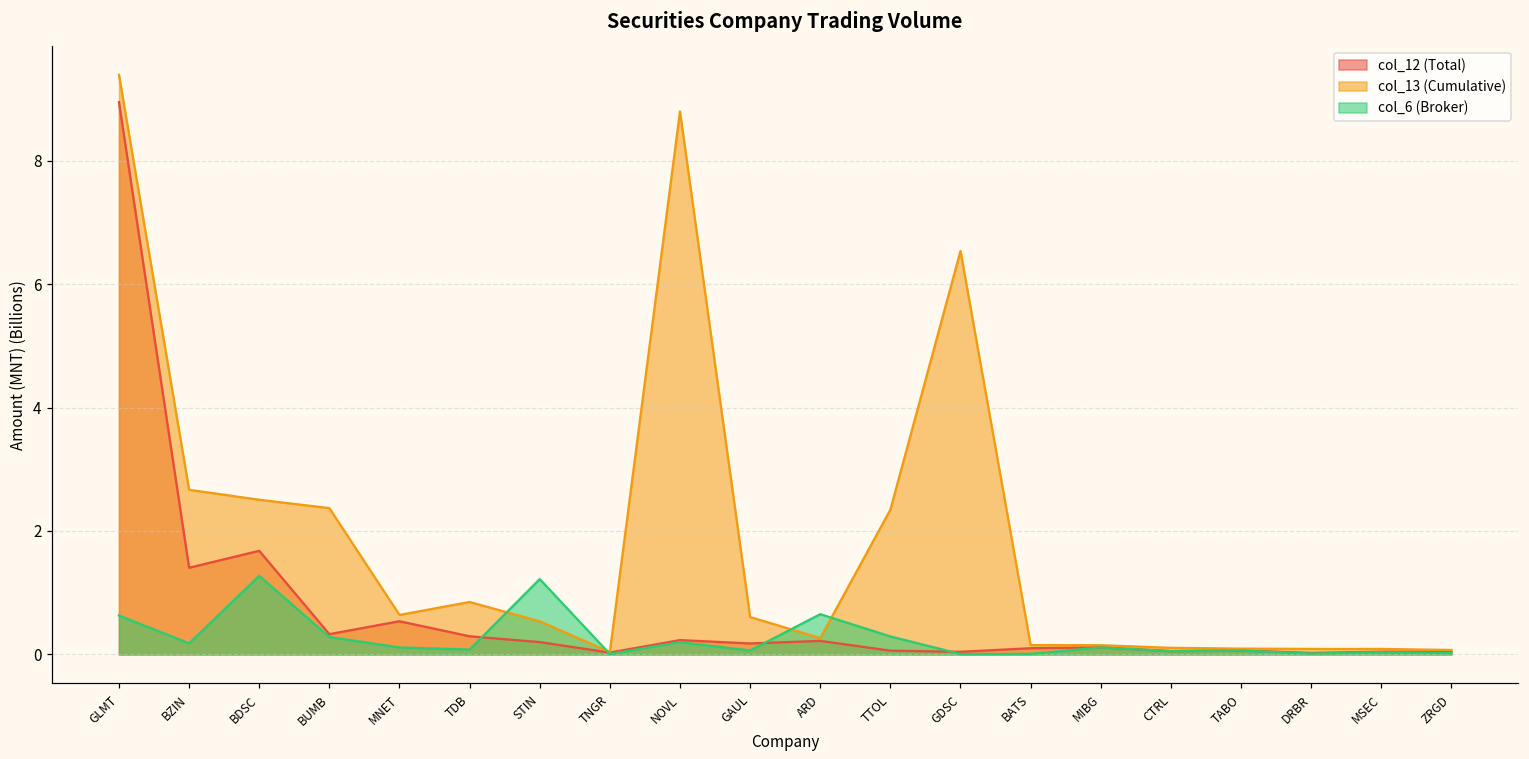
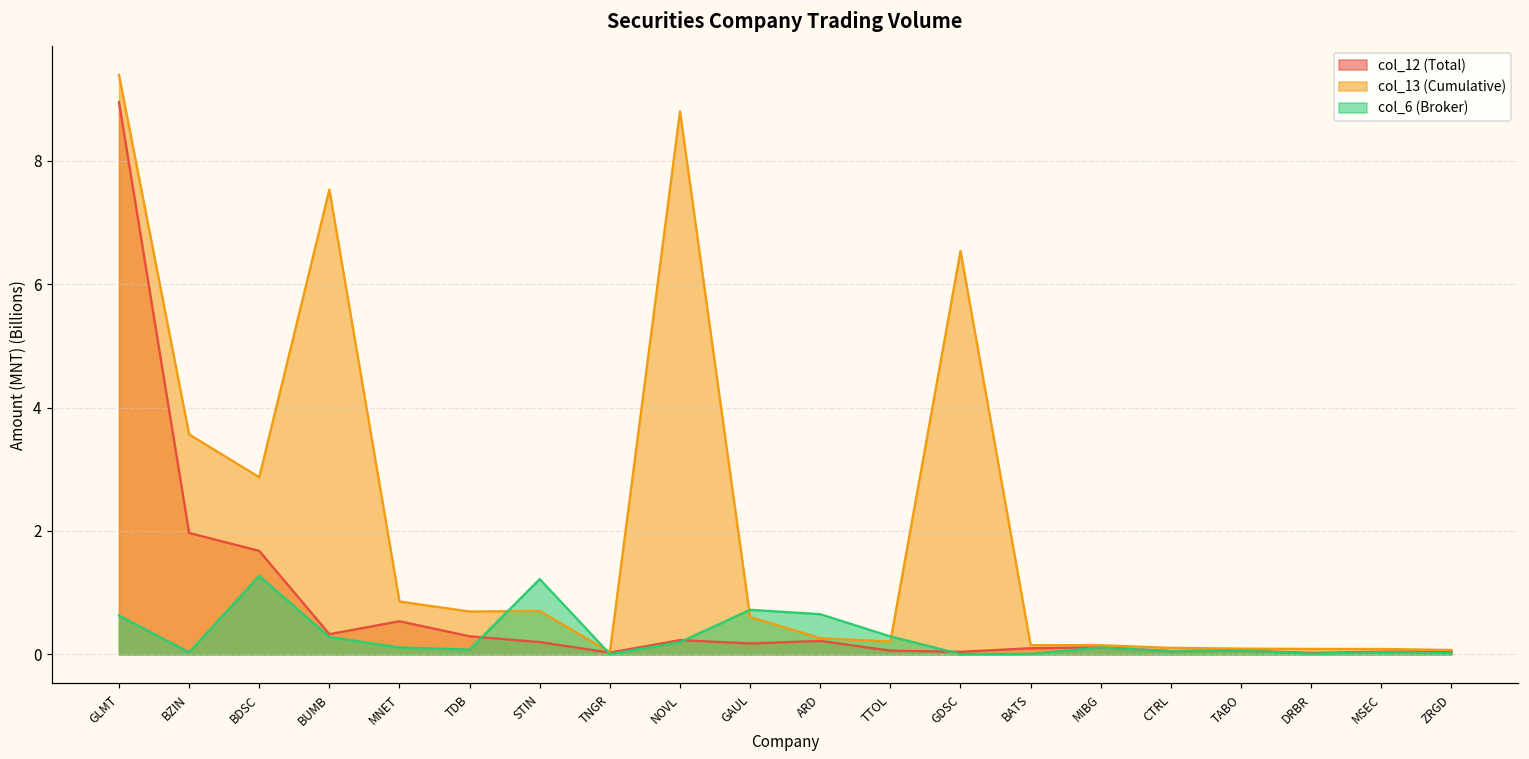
col_12 (Total), BZIN: 1.4 -> 2.0
col_13 (Cumulative), BZIN: 2.7 -> 3.6
col_6 (Broker), BZIN: 0.2 -> 0.0
col_13 (Cumulative), BDSC: 2.5 -> 2.9
col_13 (Cumulative), BUMB: 2.4 -> 7.5
col_13 (Cumulative), MNET: 0.6 -> 0.9
col_13 (Cumulative), TDB: 0.8 -> 0.7
col_13 (Cumulative), STIN: 0.5 -> 0.7
col_6 (Broker), GAUL: 0.1 -> 0.7
col_13 (Cumulative), TTOL: 2.3 -> 0.2
